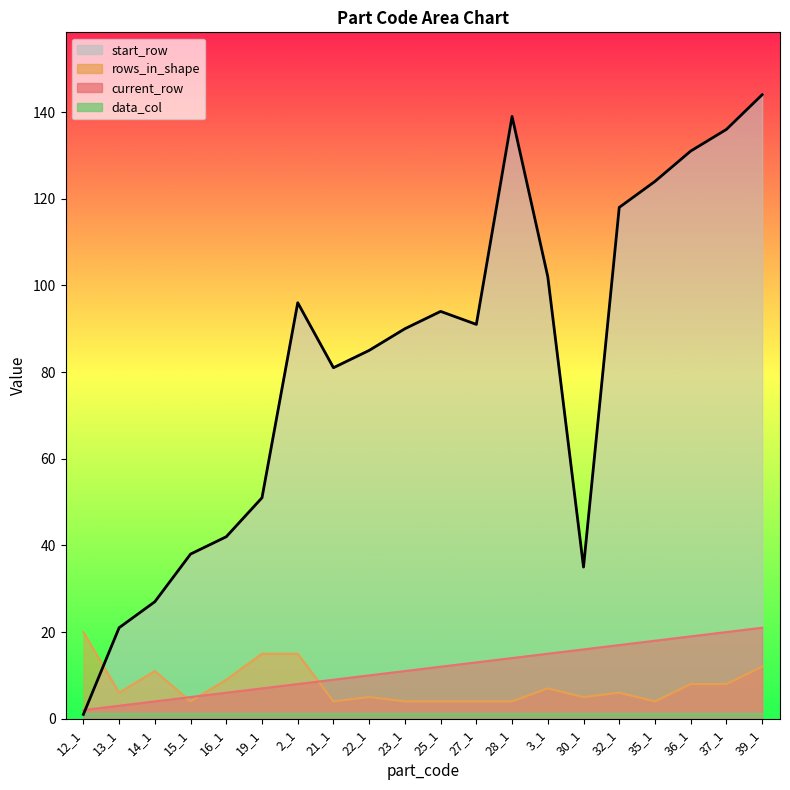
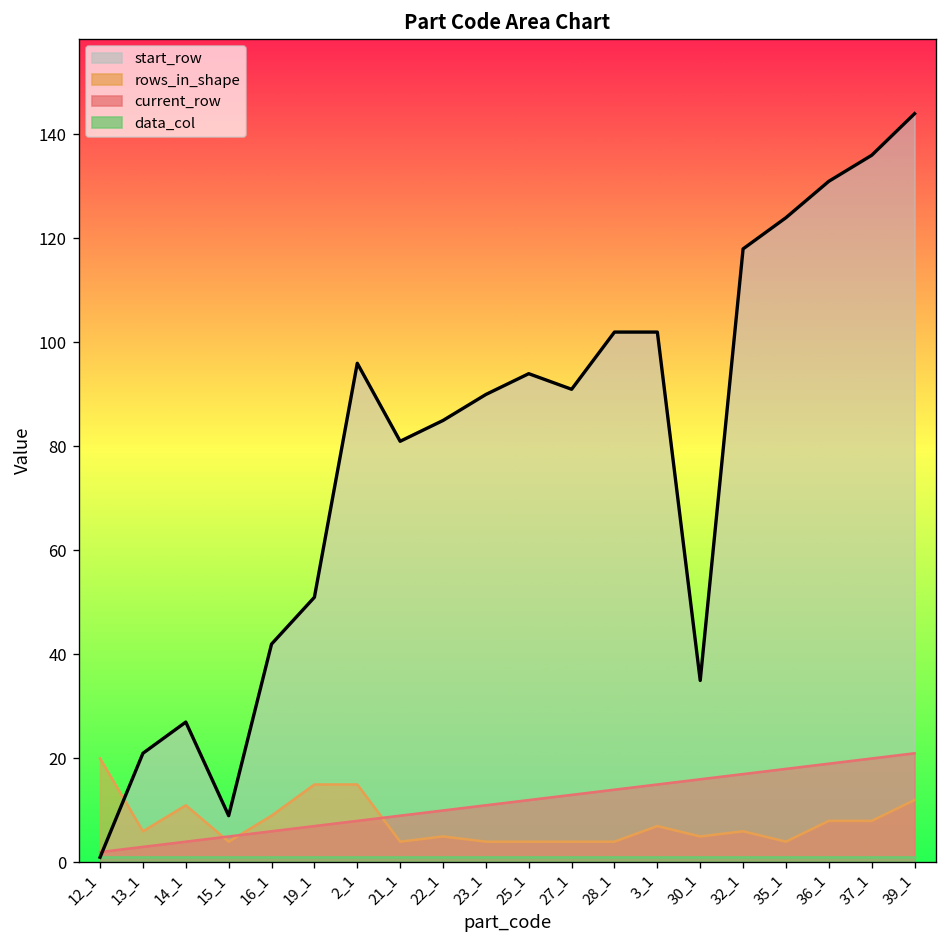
start_row, 15_1: 38 -> 9
start_row, 28_1: 139 -> 102
